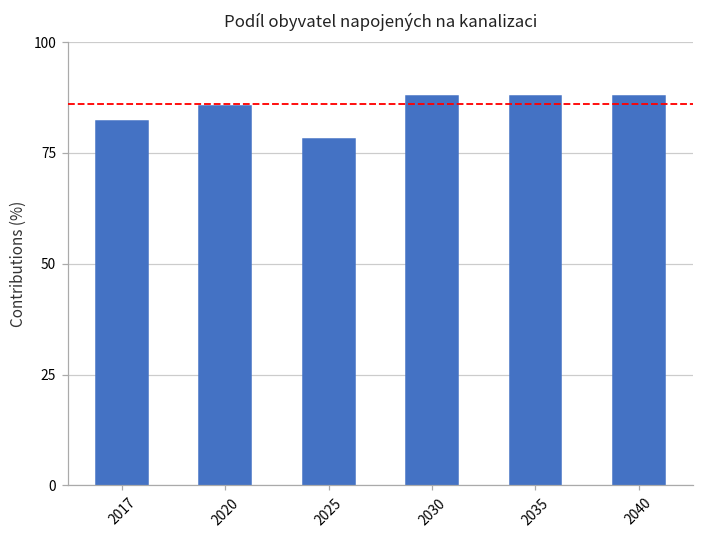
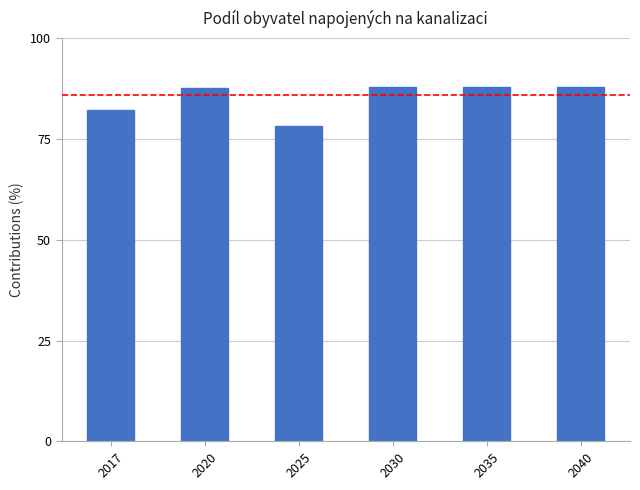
2020: 85 -> 88
